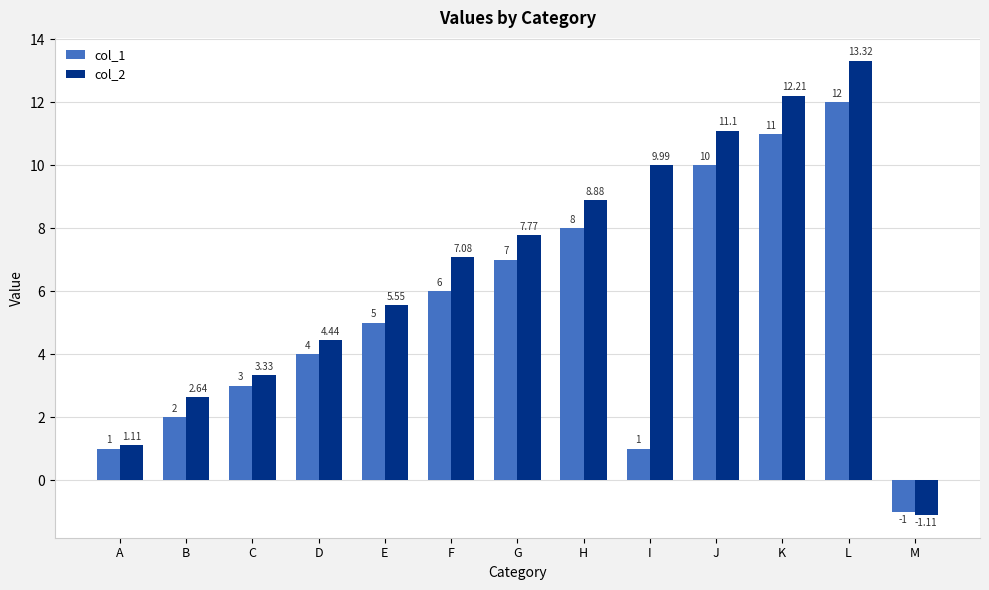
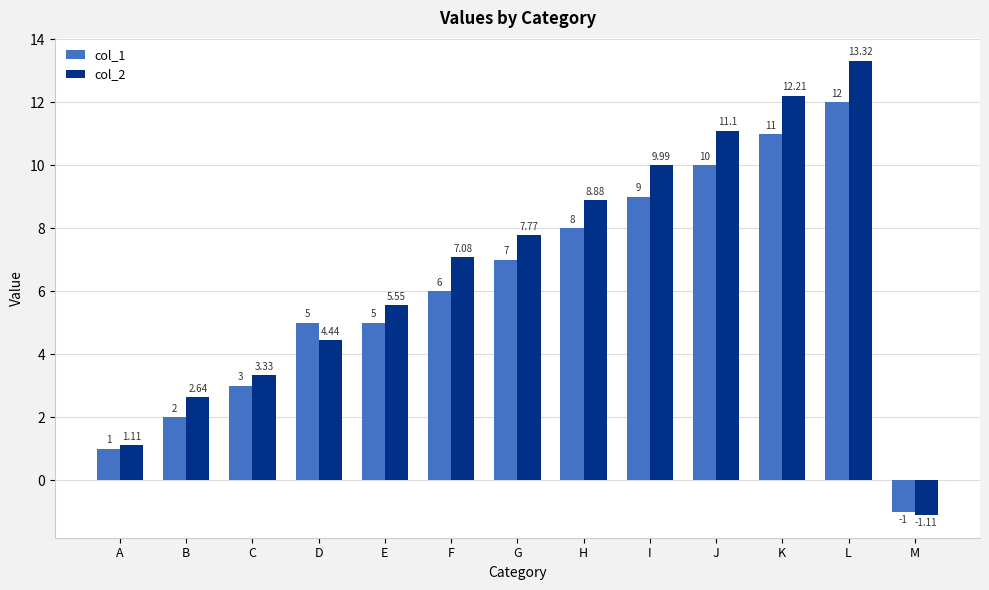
col_1, D: 4 -> 5
col_1, I: 1 -> 9
